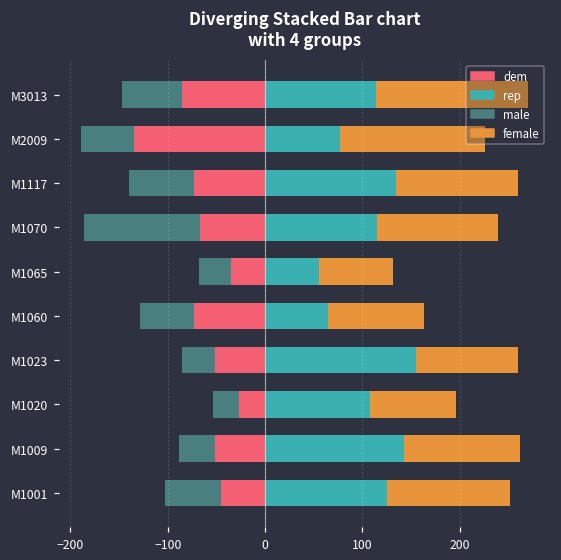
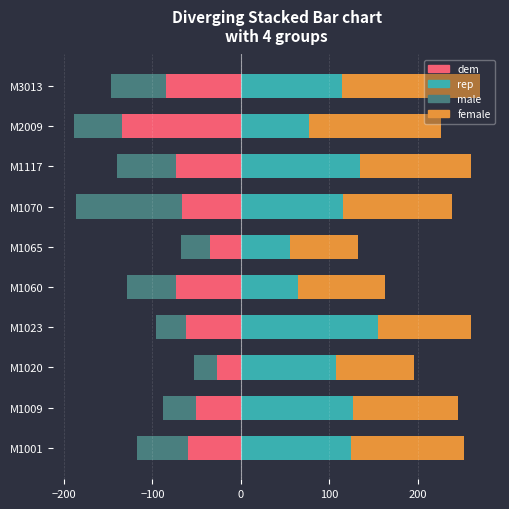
dem, M1023: -50 -> -60
rep, M1009: 140 -> 130
dem, M1001: -50 -> -60
